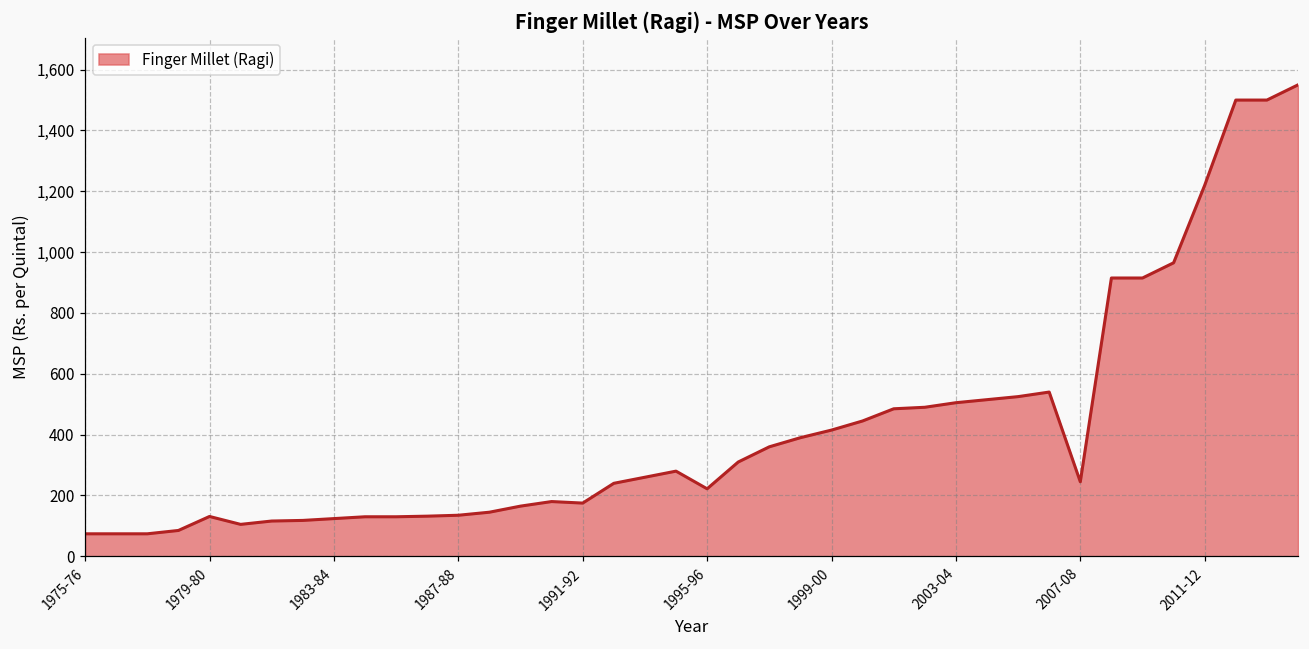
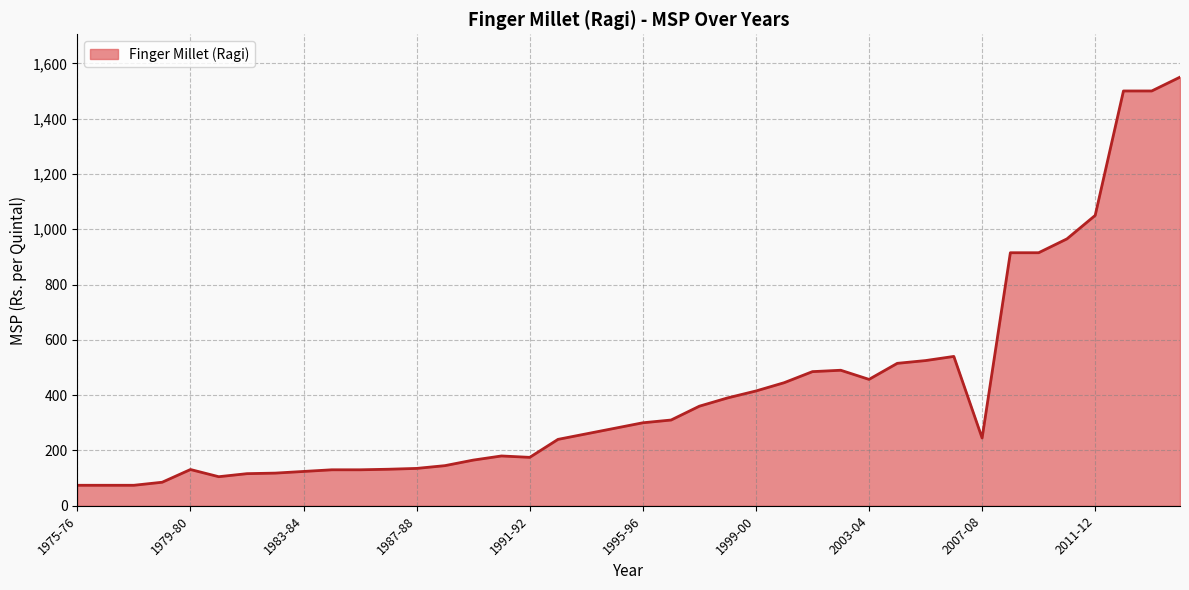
1995-96: 220 -> 300
2003-04: 510 -> 460
2011-12: 1,220 -> 1,050
